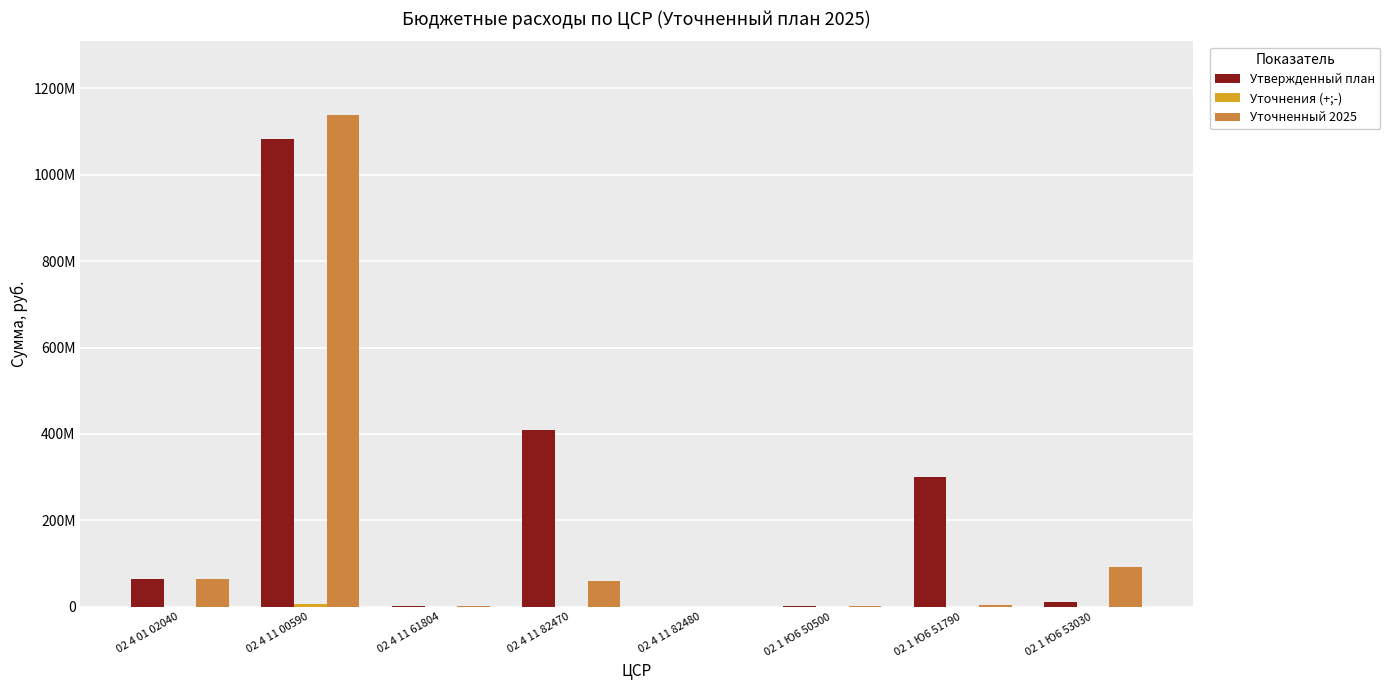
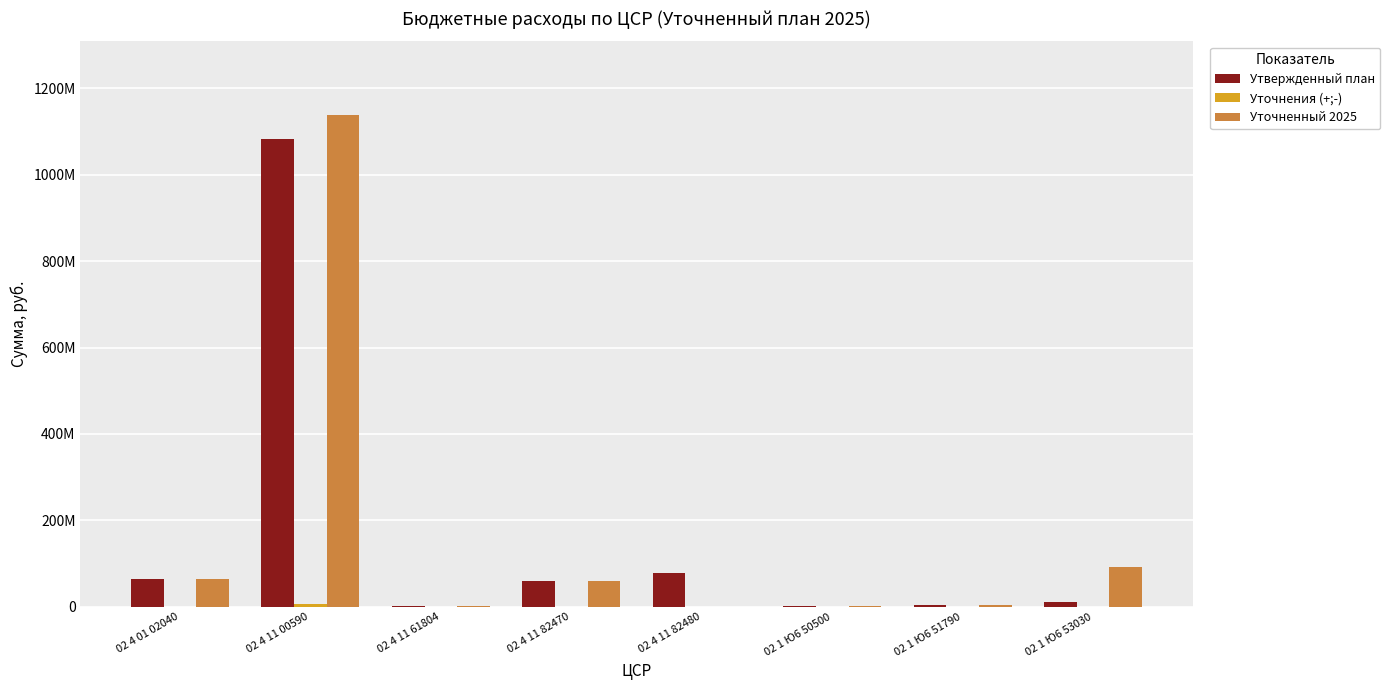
Утвержденный план, 02 4 11 82470: 410000000 -> 60000000
Утвержденный план, 02 4 11 82480: 0 -> 80000000
Утвержденный план, 02 1 Ю6 51790: 300000000 -> 0
